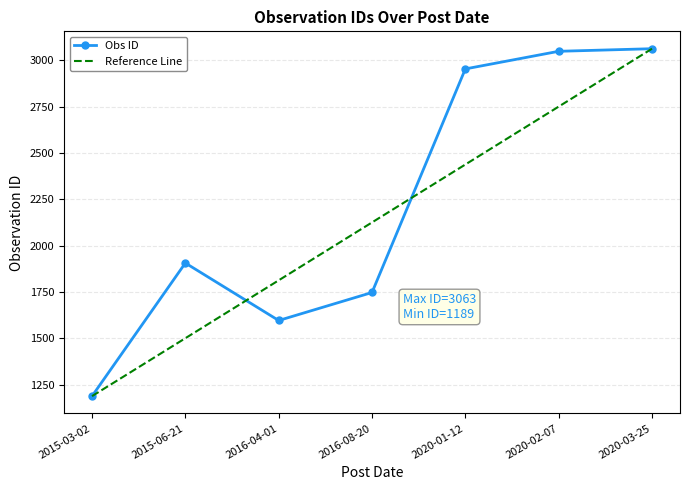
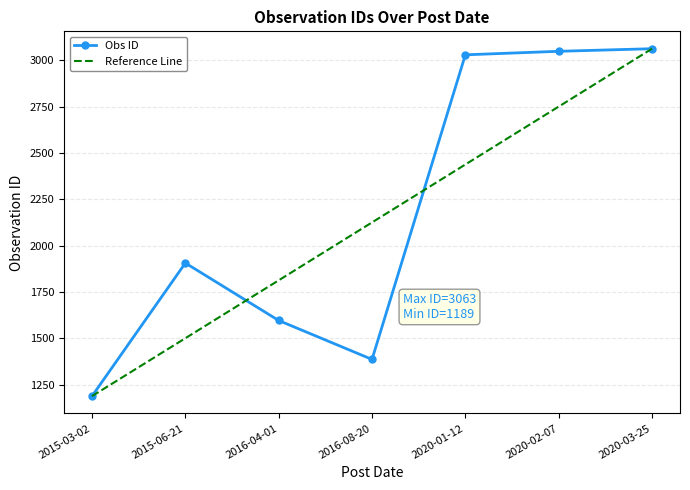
Obs ID, 2016-08-20: 1750 -> 1390
Obs ID, 2020-01-12: 2950 -> 3030
